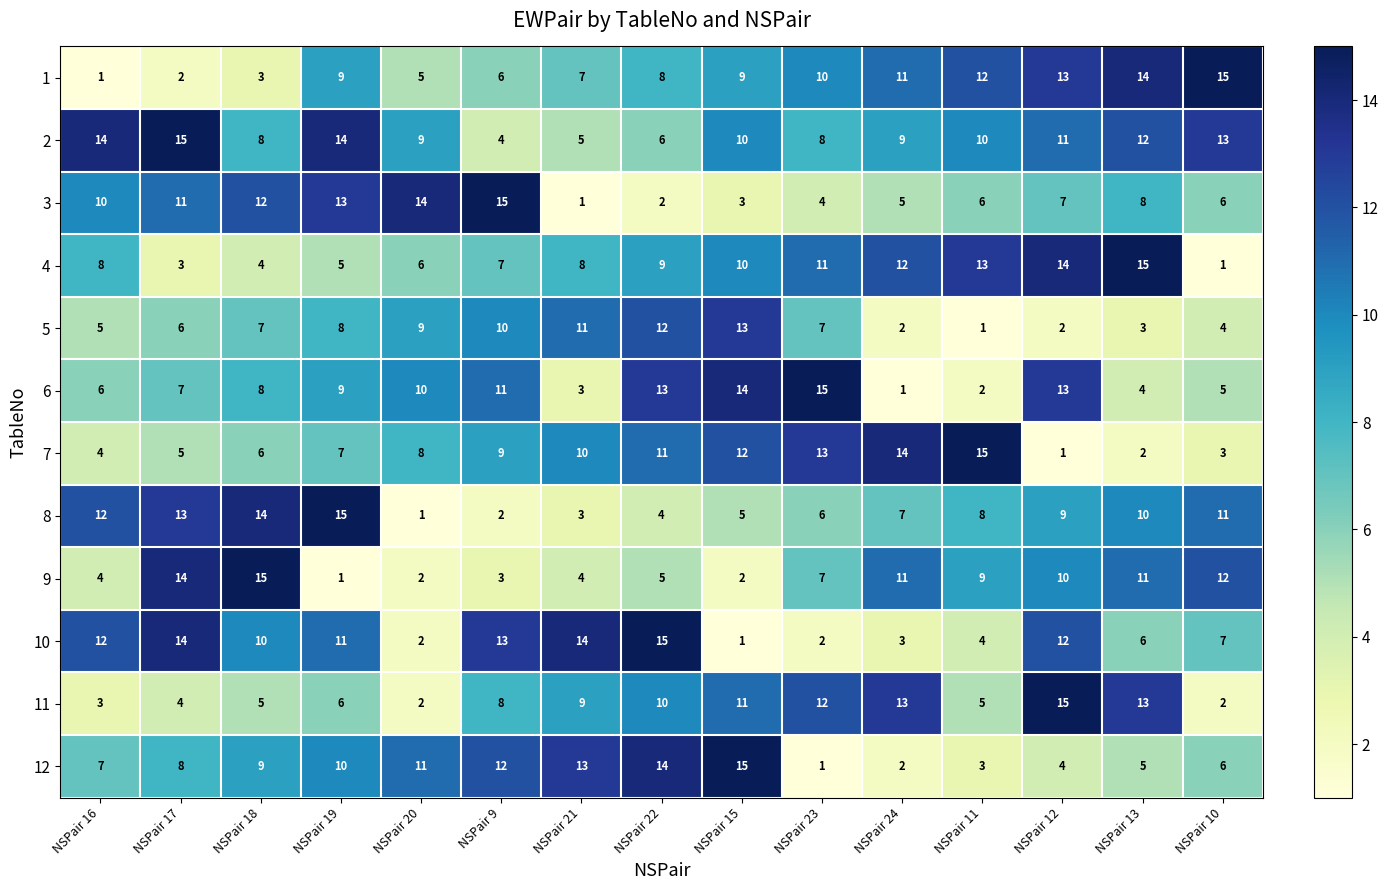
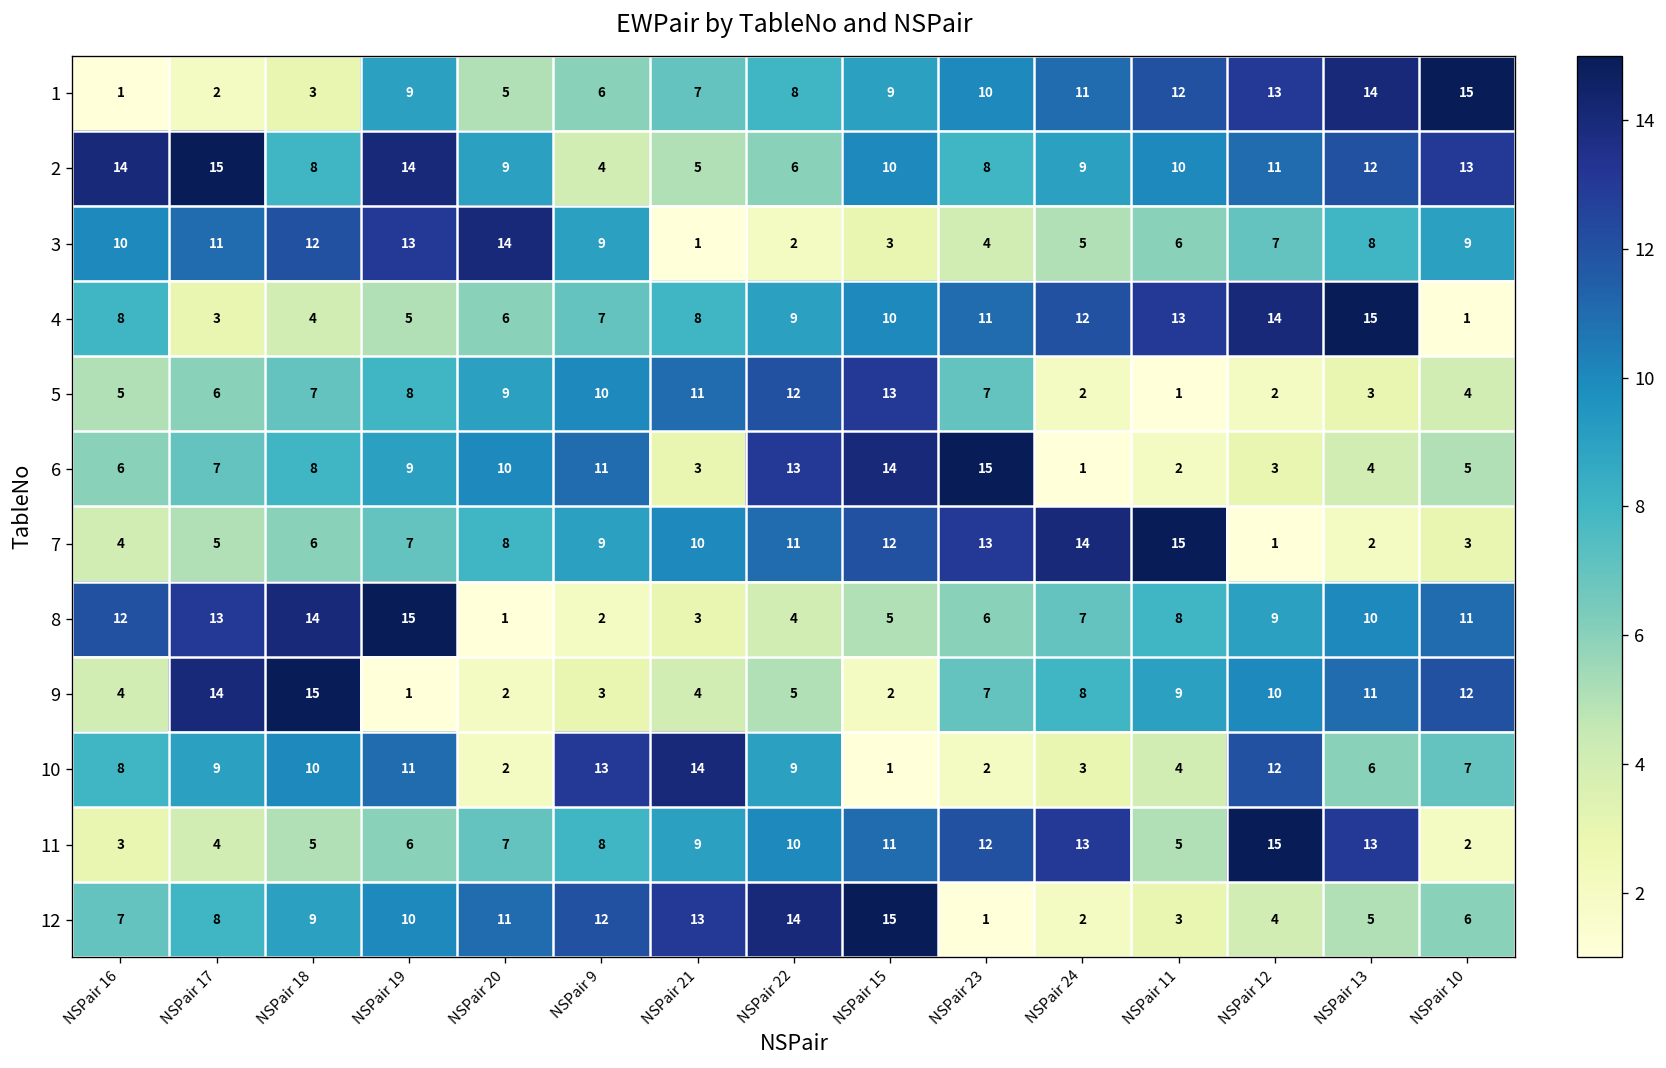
3, NSPair 9: 15 -> 9
3, NSPair 10: 6 -> 9
6, NSPair 12: 13 -> 3
9, NSPair 24: 11 -> 8
10, NSPair 16: 12 -> 8
10, NSPair 17: 14 -> 9
10, NSPair 22: 15 -> 9
11, NSPair 20: 2 -> 7
